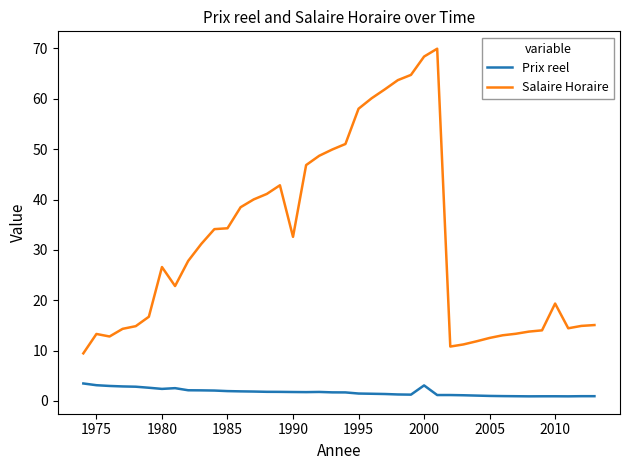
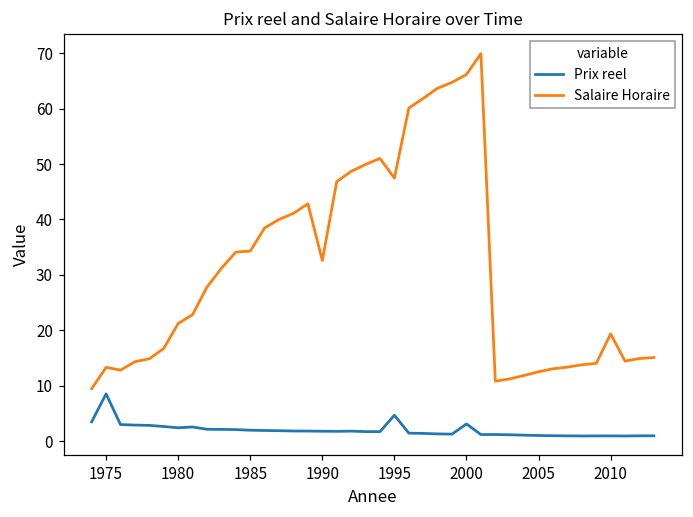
Prix reel, 1975: 3 -> 9
Salaire Horaire, 1980: 27 -> 21
Prix reel, 1995: 1 -> 5
Salaire Horaire, 1995: 58 -> 47
Salaire Horaire, 2000: 68 -> 66
